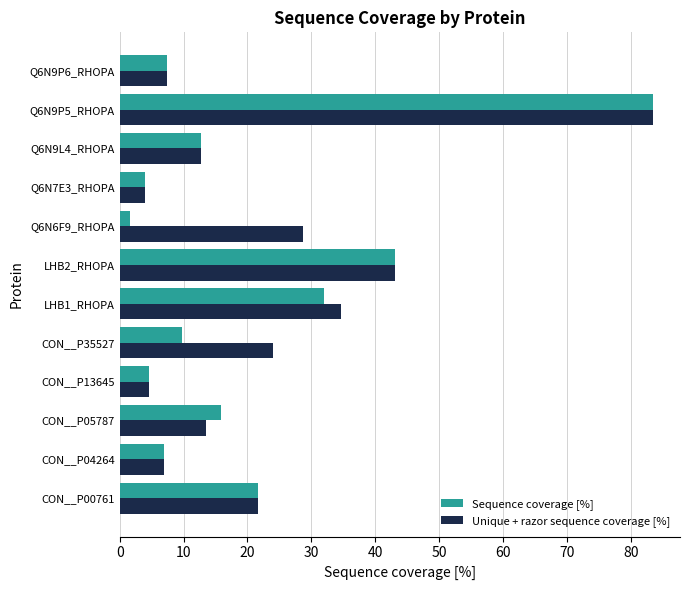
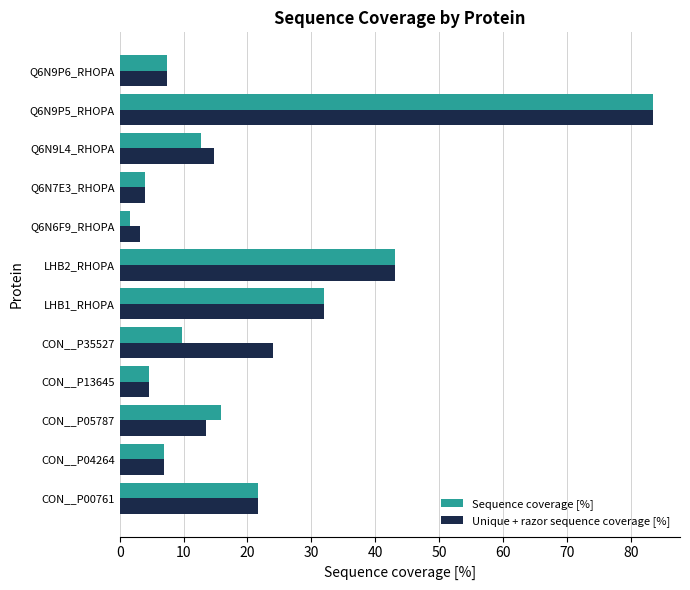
Unique + razor sequence coverage [%], Q6N9L4_RHOPA: 13 -> 15
Unique + razor sequence coverage [%], Q6N6F9_RHOPA: 29 -> 3
Unique + razor sequence coverage [%], LHB1_RHOPA: 35 -> 32
